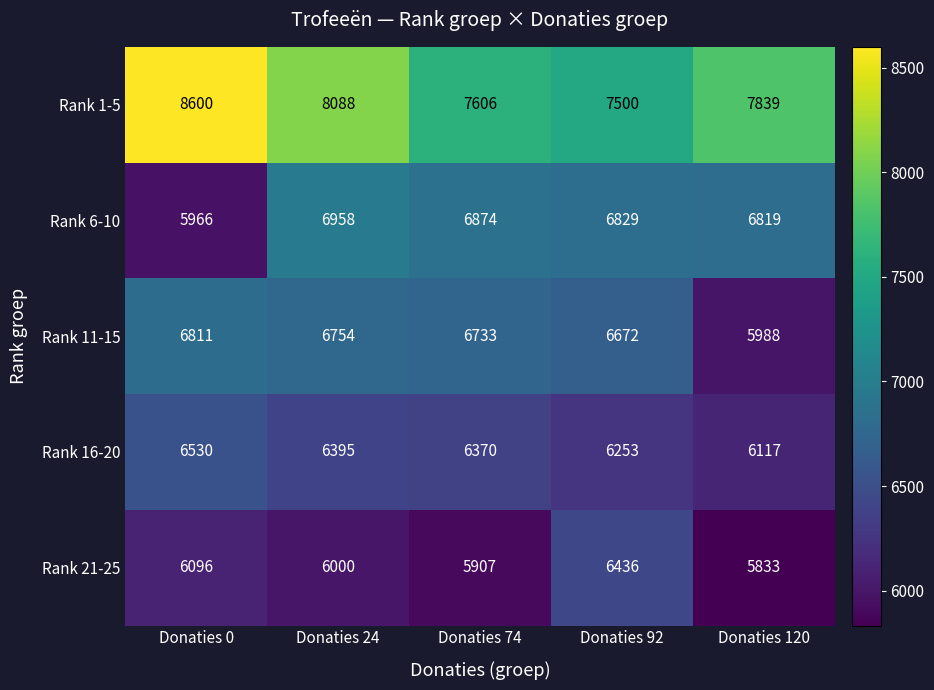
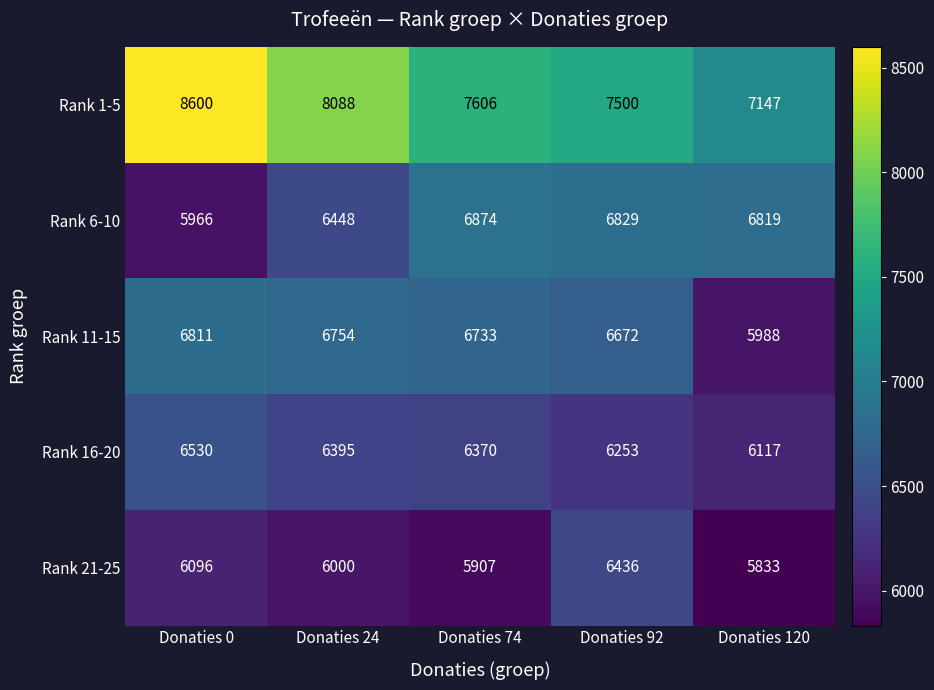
Rank 1-5, Donaties 120: 7839 -> 7147
Rank 6-10, Donaties 24: 6958 -> 6448
